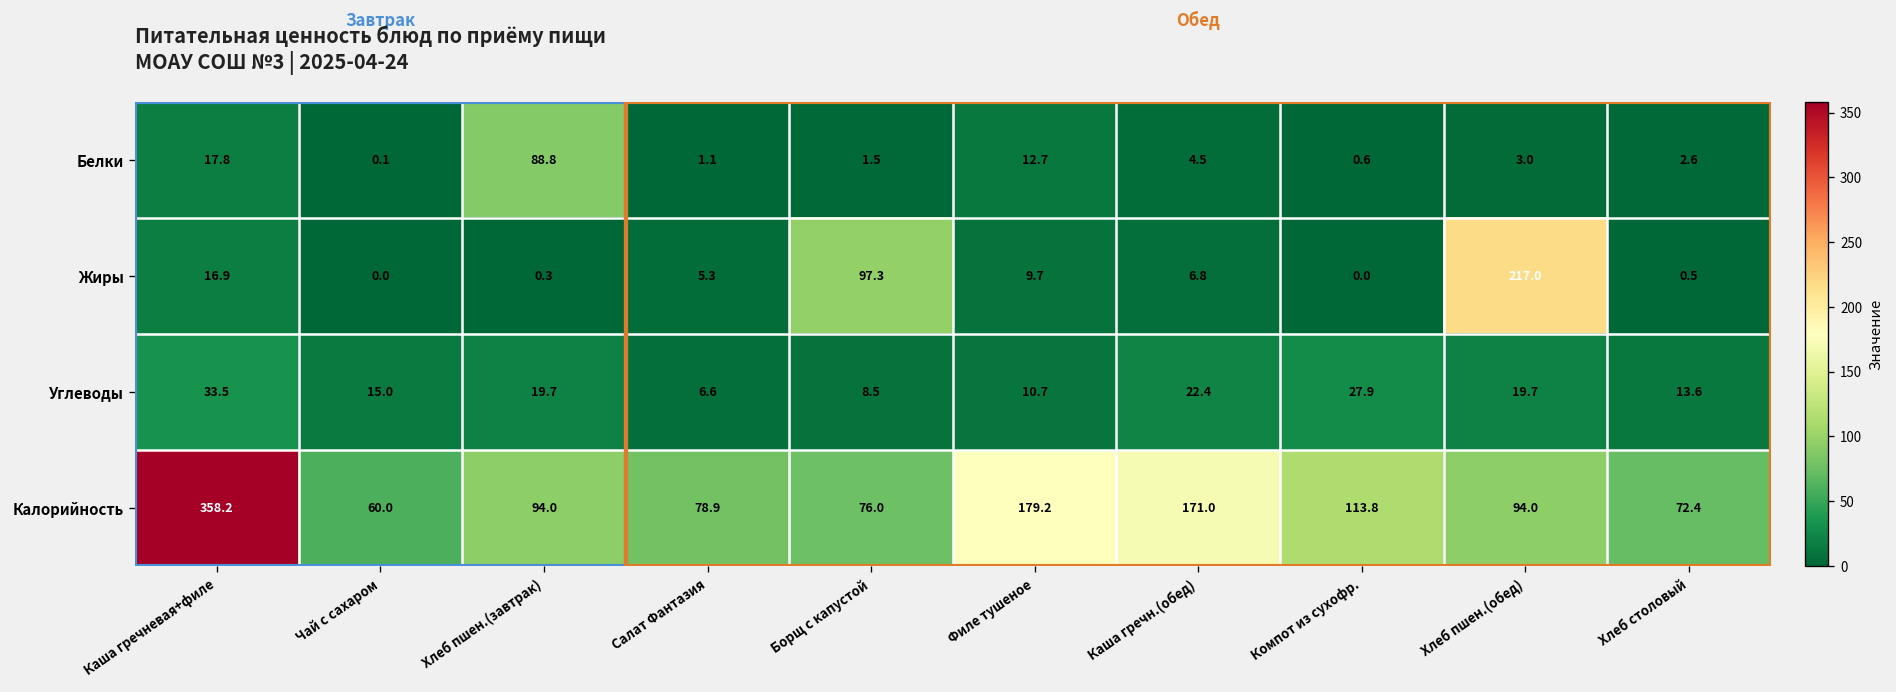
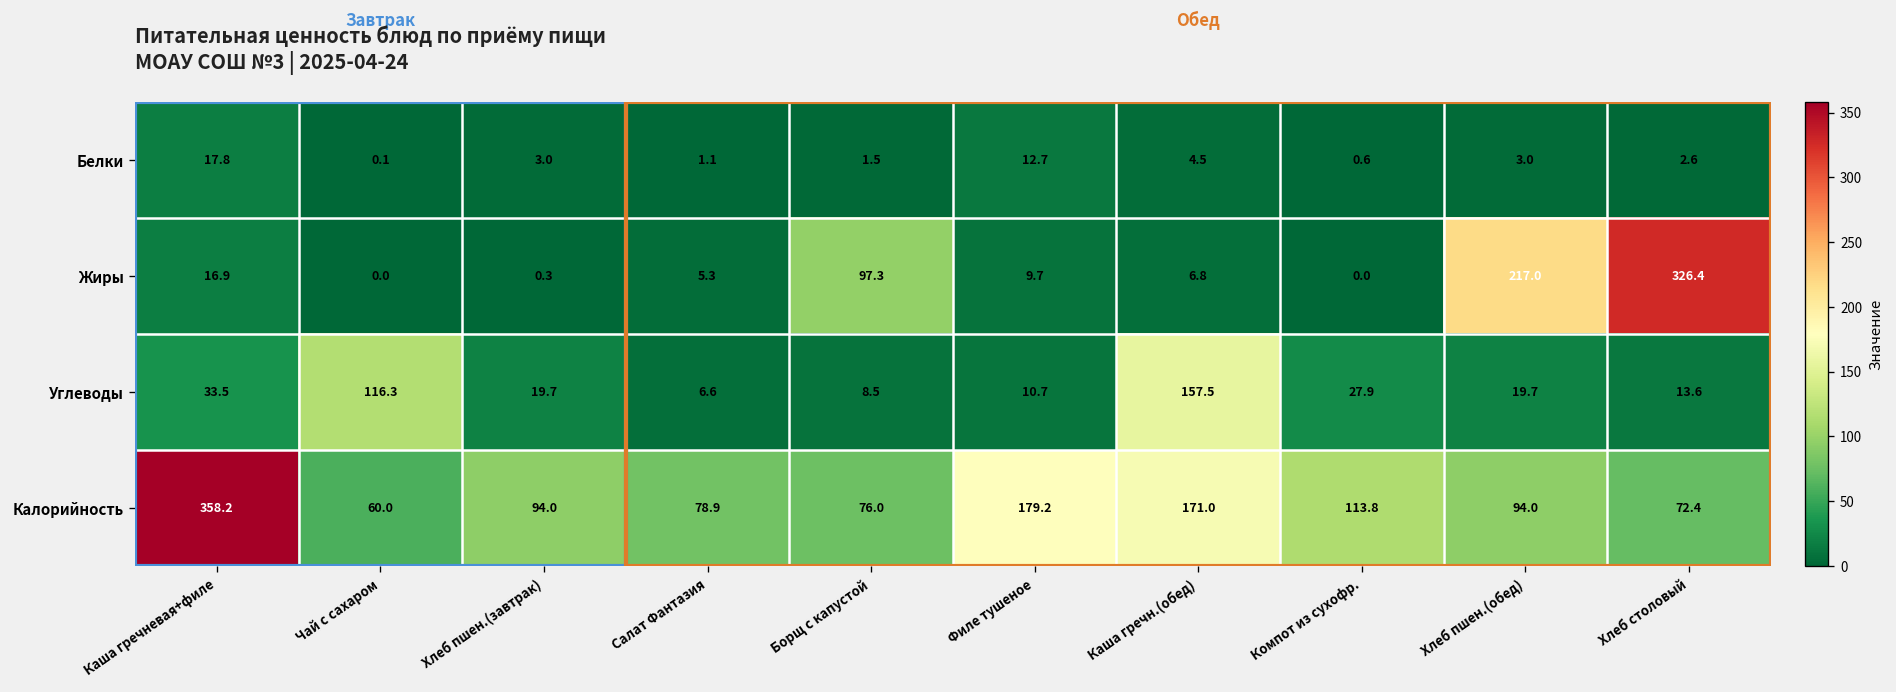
Белки, Хлеб пшен.(завтрак): 88.8 -> 3.0
Жиры, Хлеб столовый: 0.5 -> 326.4
Углеводы, Чай с сахаром: 15.0 -> 116.3
Углеводы, Каша гречн.(обед): 22.4 -> 157.5
